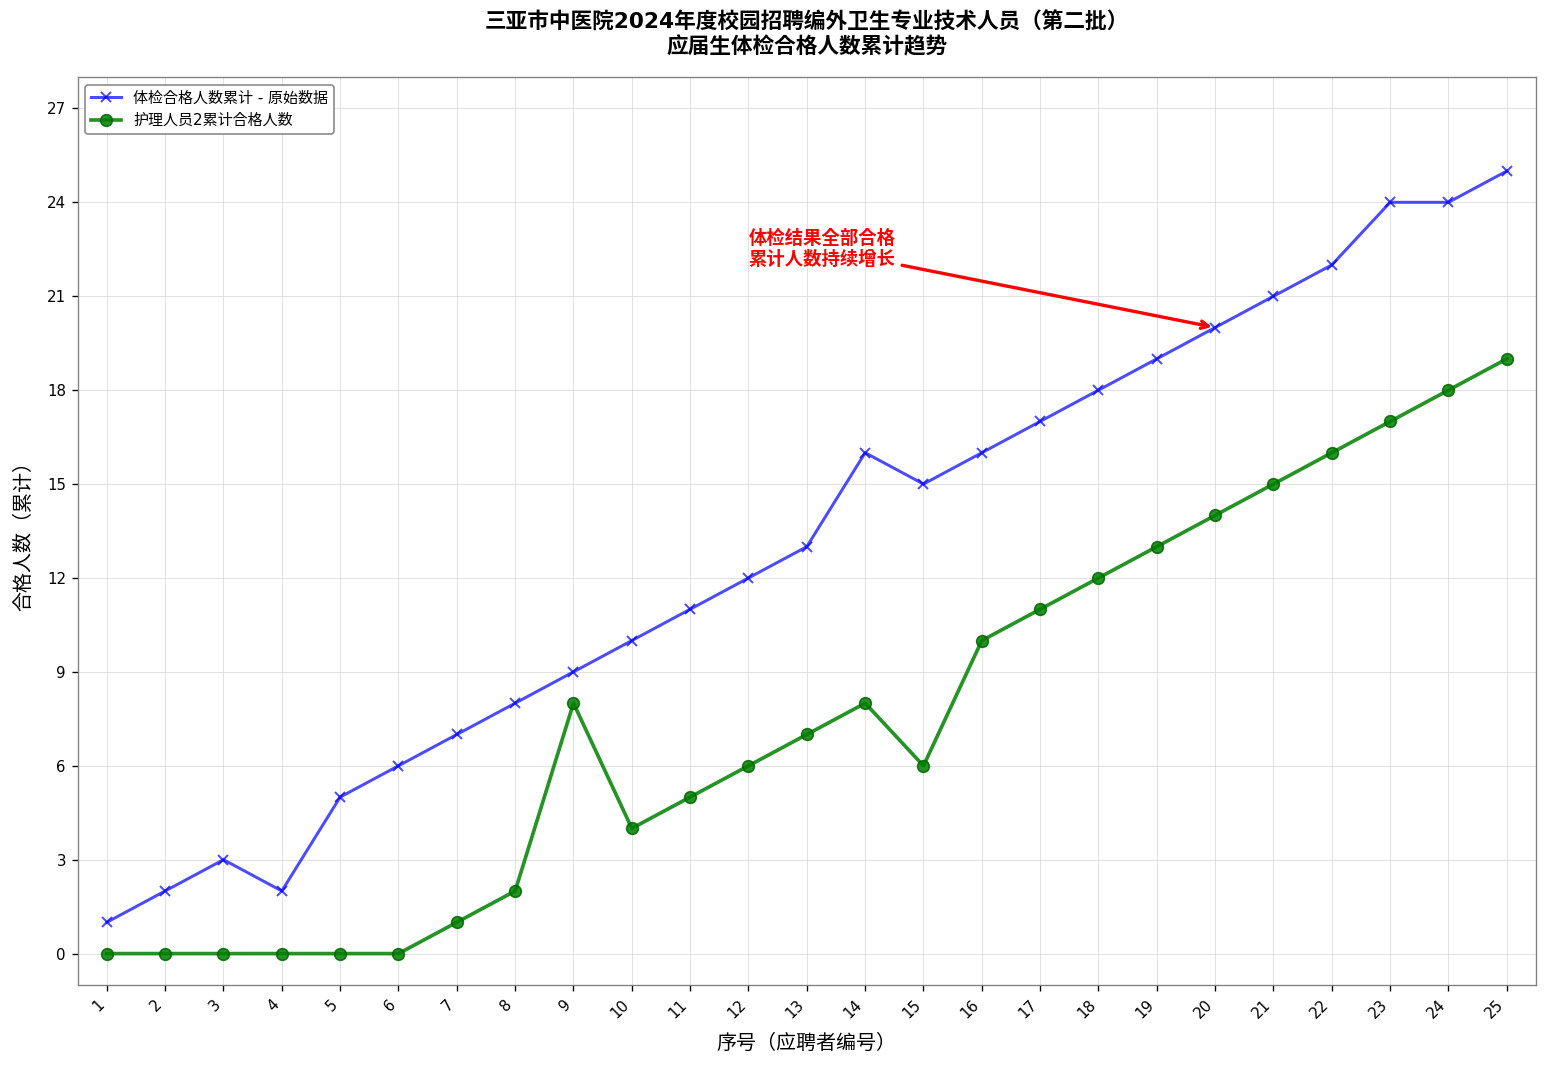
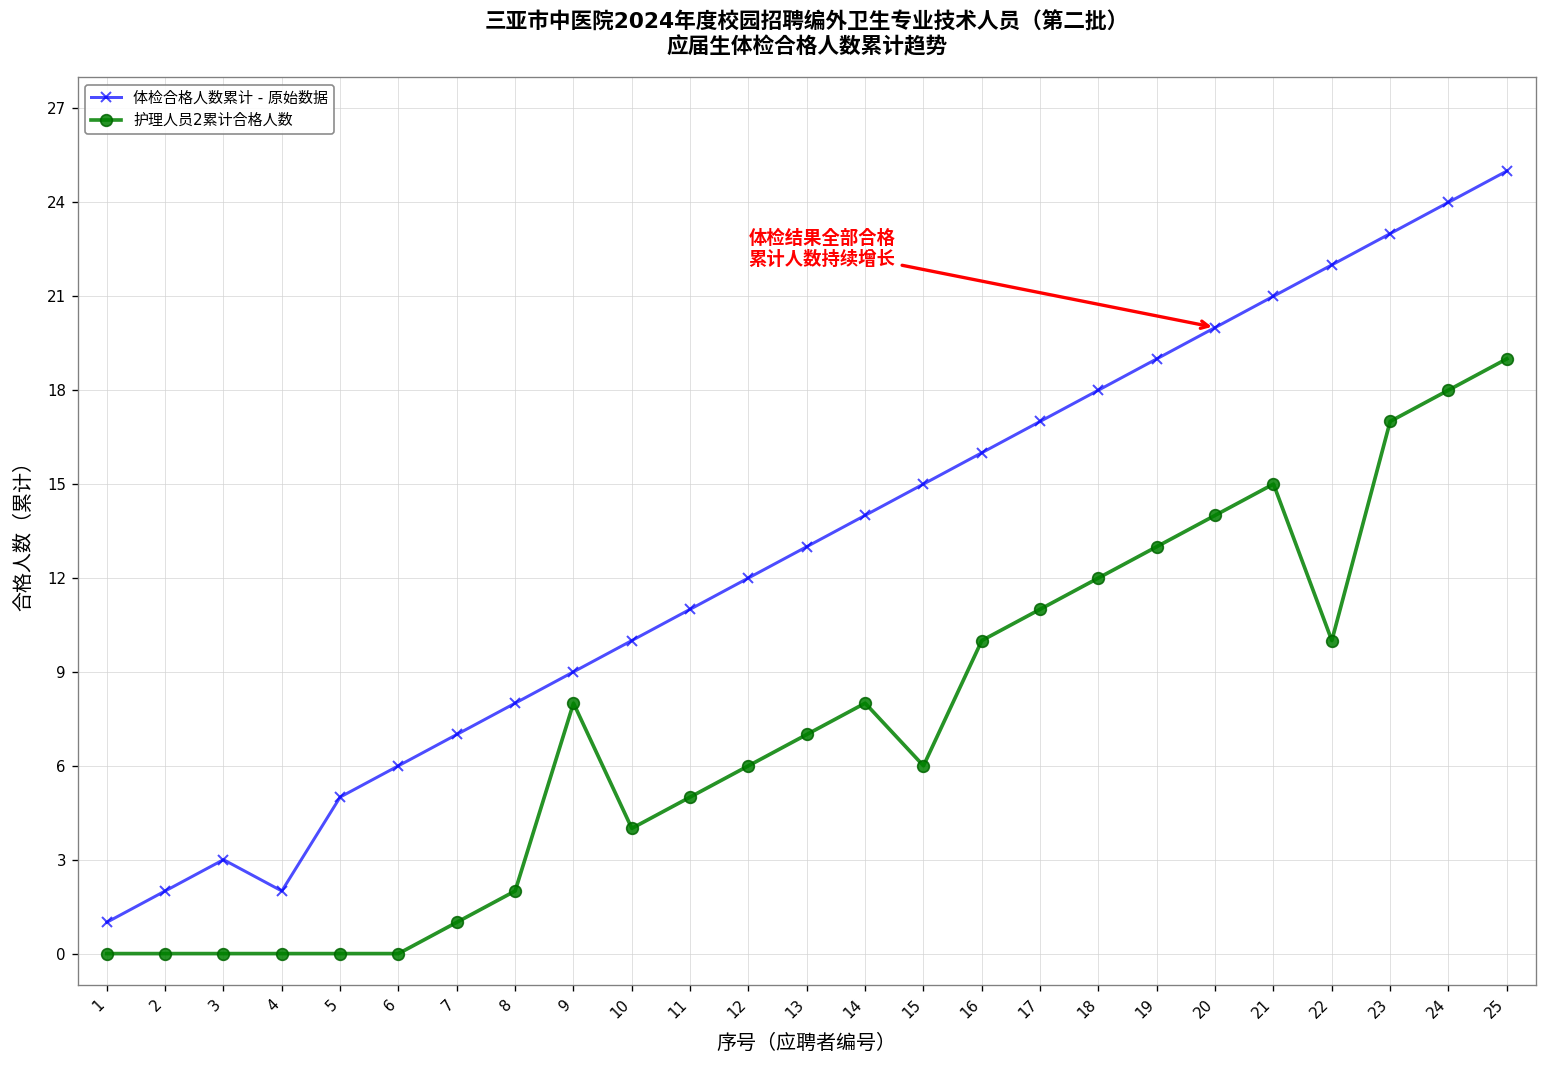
体检合格人数累计 - 原始数据, 14: 16 -> 14
护理人员2累计合格人数, 22: 16 -> 10
体检合格人数累计 - 原始数据, 23: 24 -> 23
